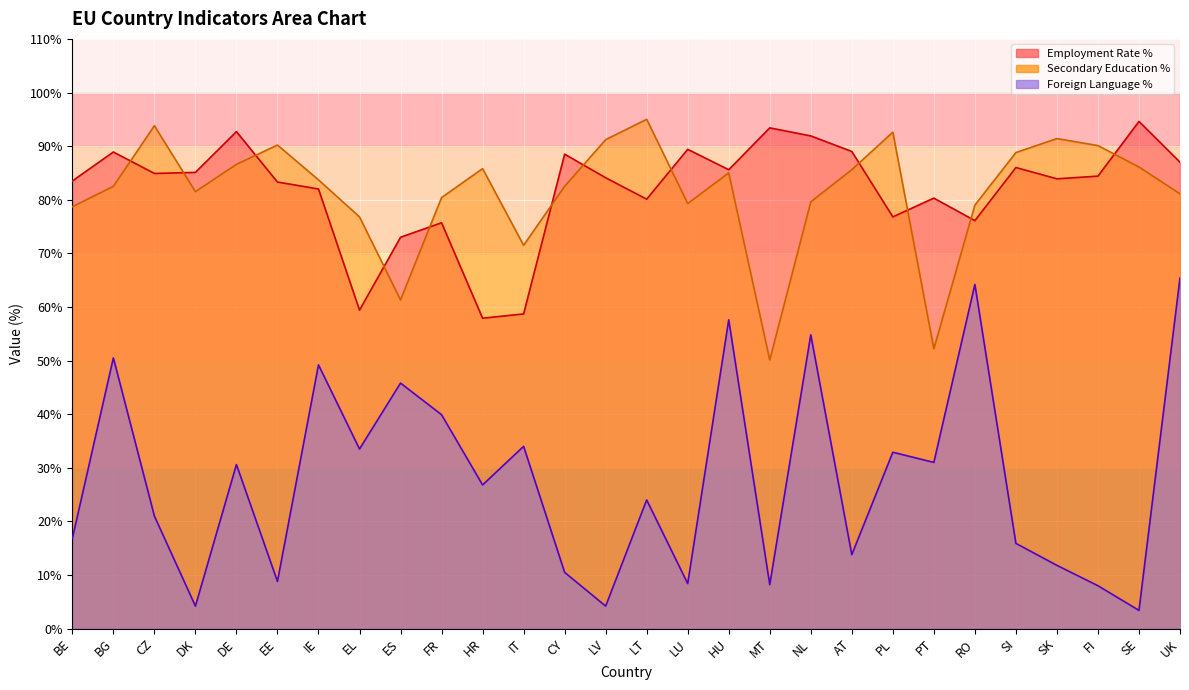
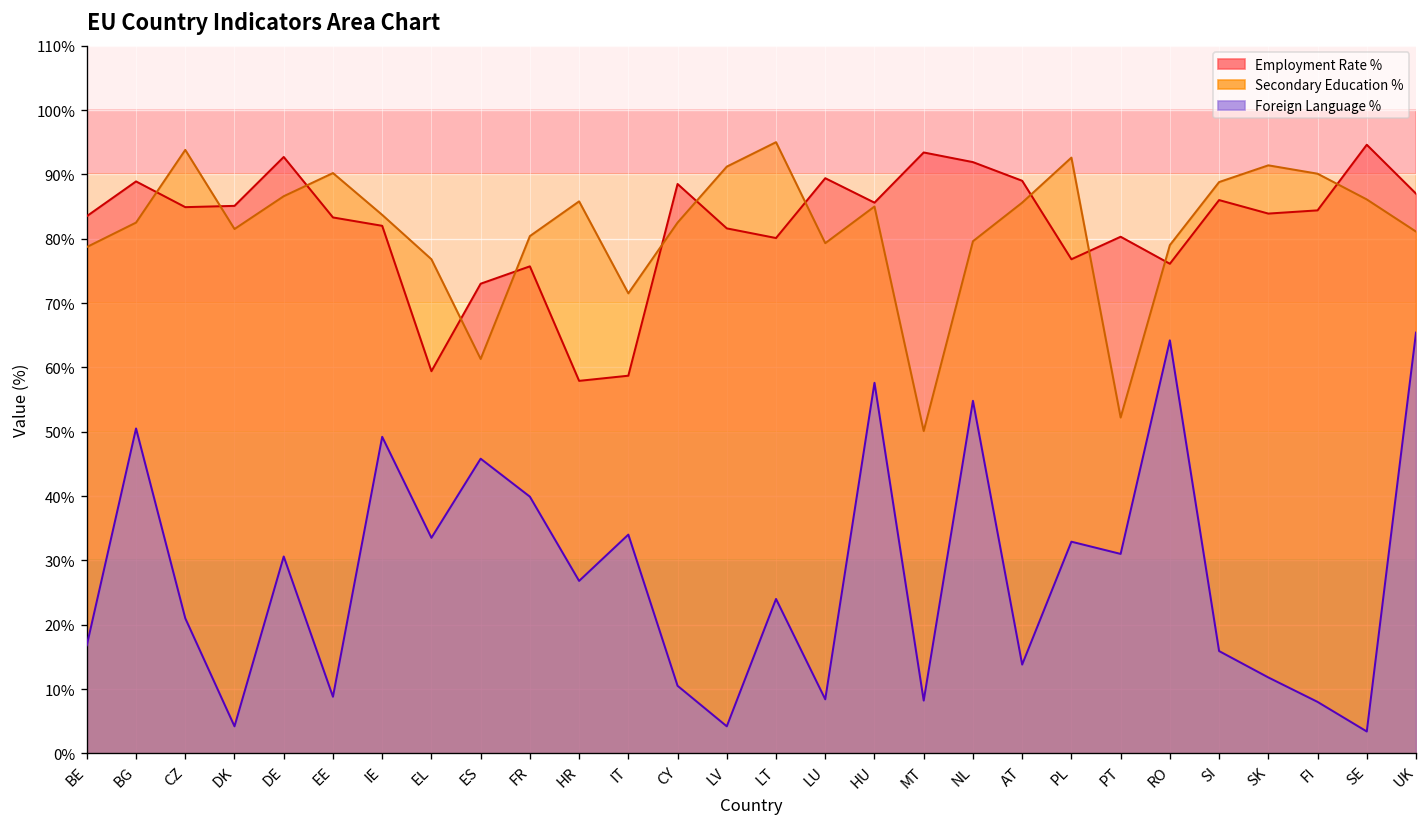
Employment Rate %, LV: 84% -> 82%
